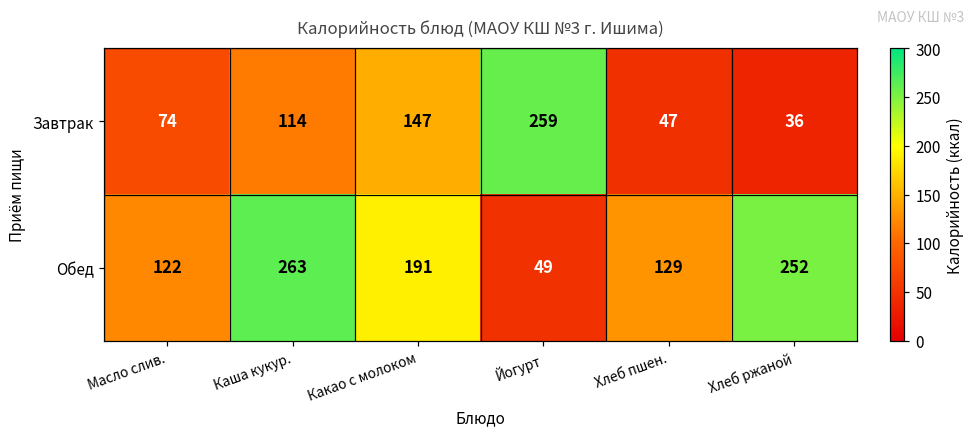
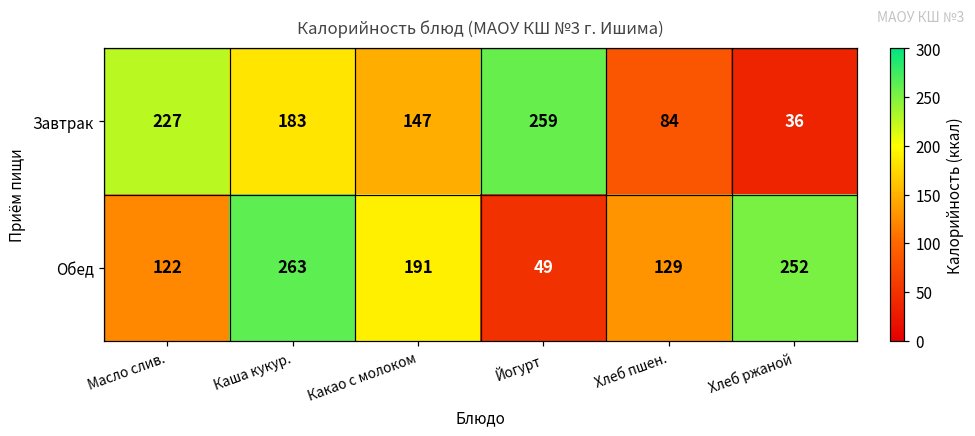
Завтрак, Масло слив.: 74 -> 227
Завтрак, Каша кукур.: 114 -> 183
Завтрак, Хлеб пшен.: 47 -> 84
